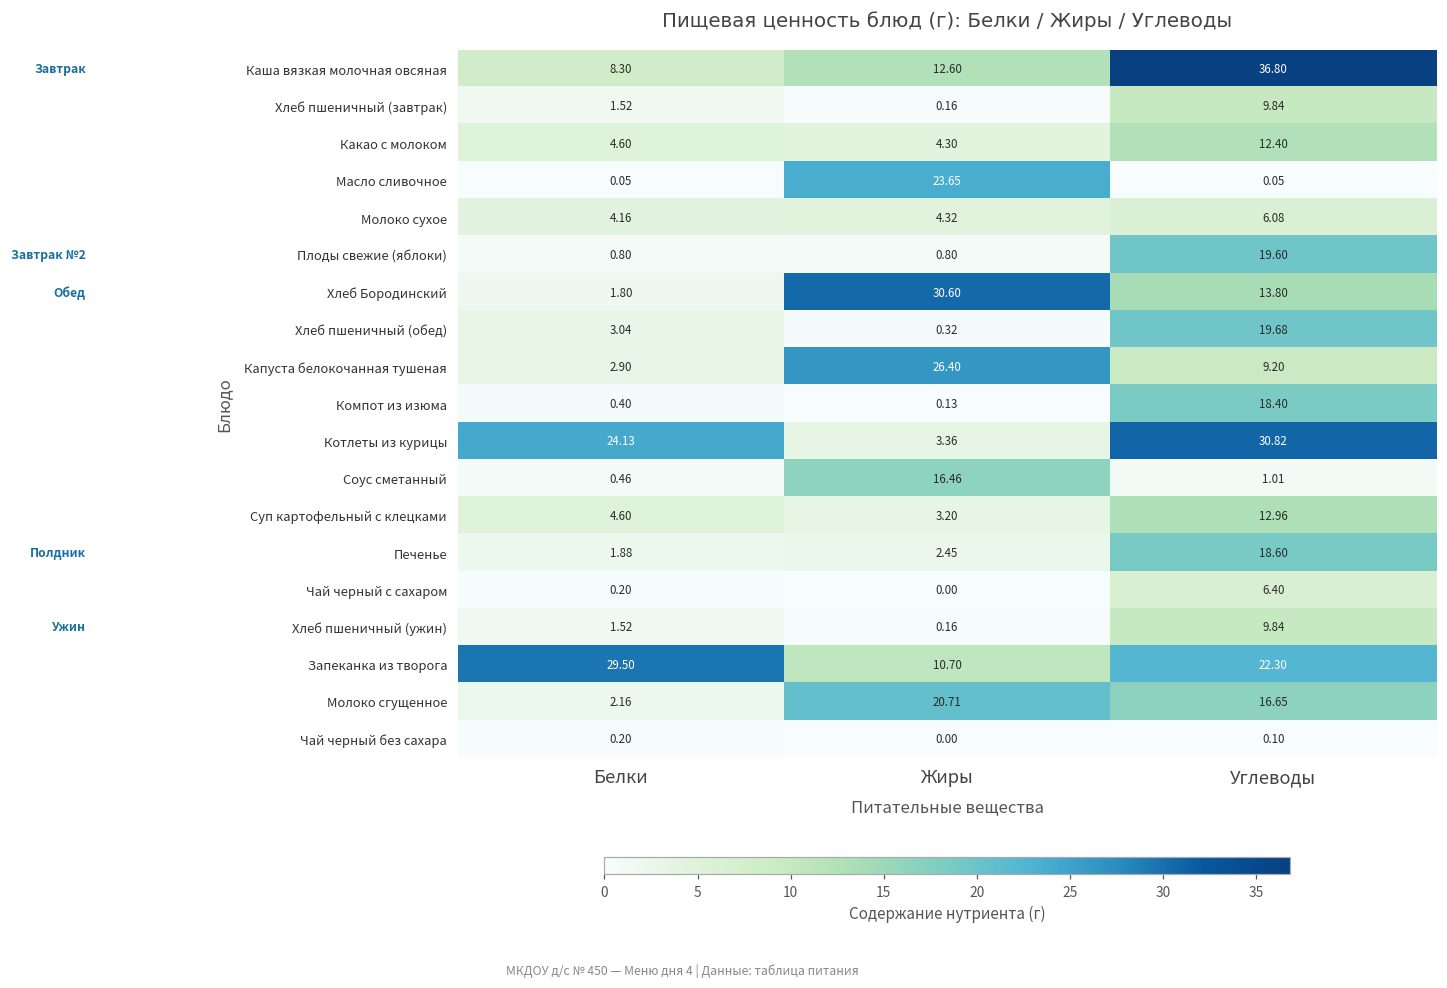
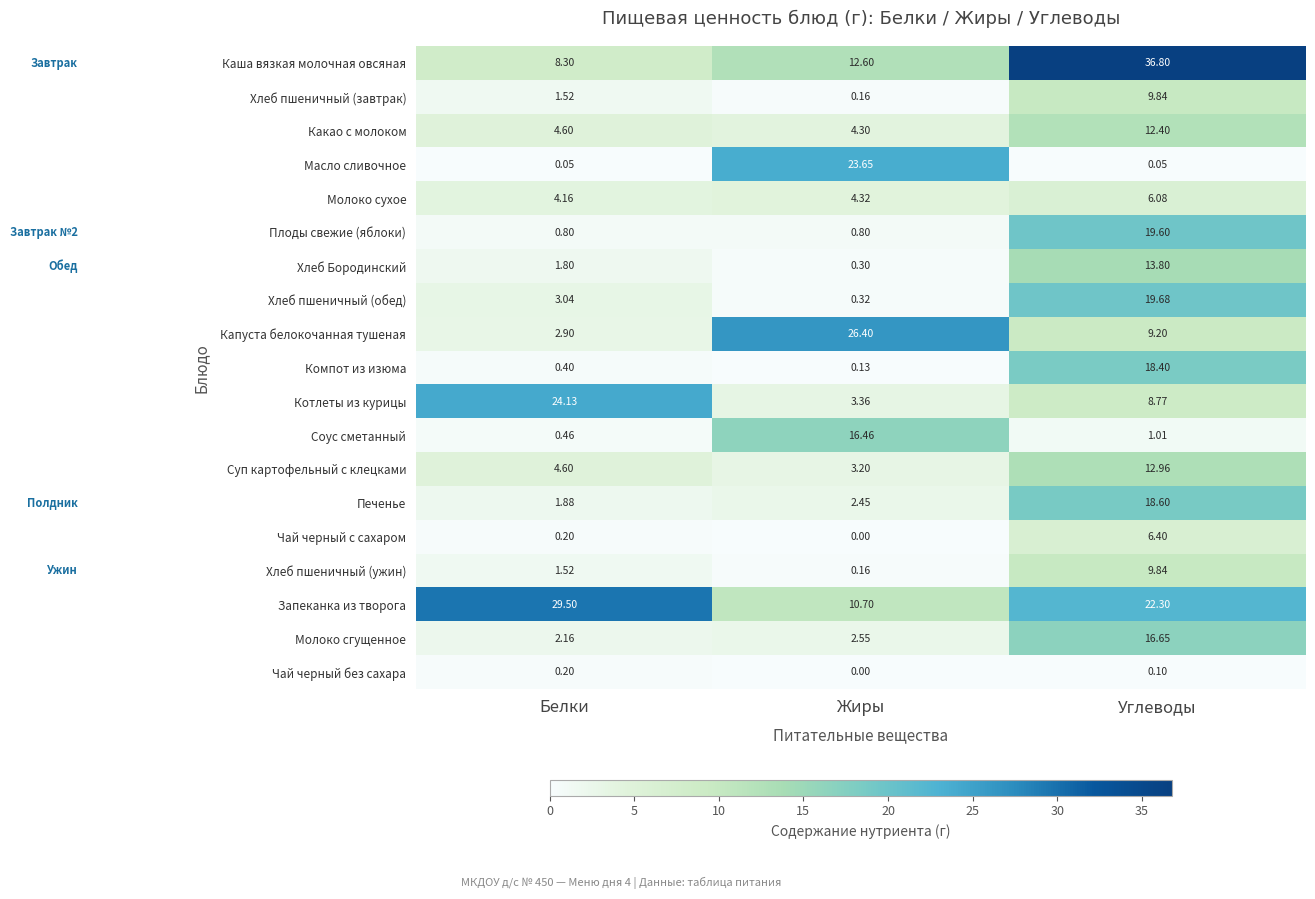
Хлеб Бородинский, Жиры: 30.60 -> 0.30
Котлеты из курицы, Углеводы: 30.82 -> 8.77
Молоко сгущенное, Жиры: 20.71 -> 2.55
